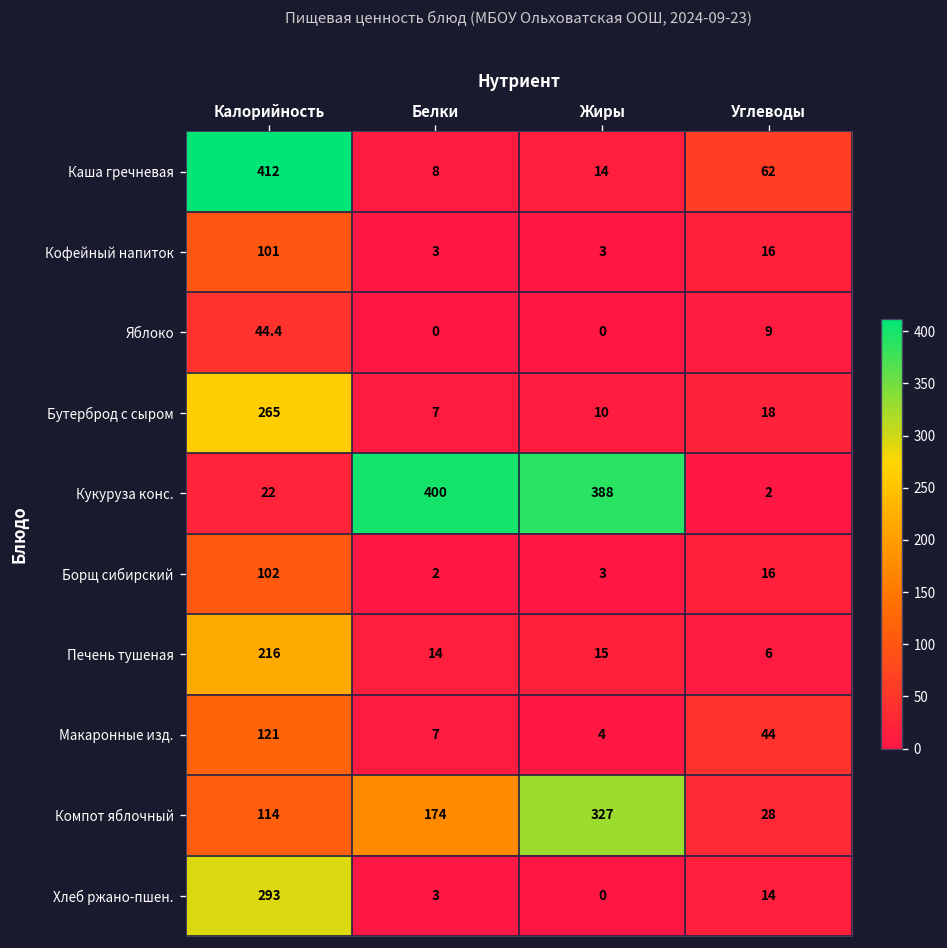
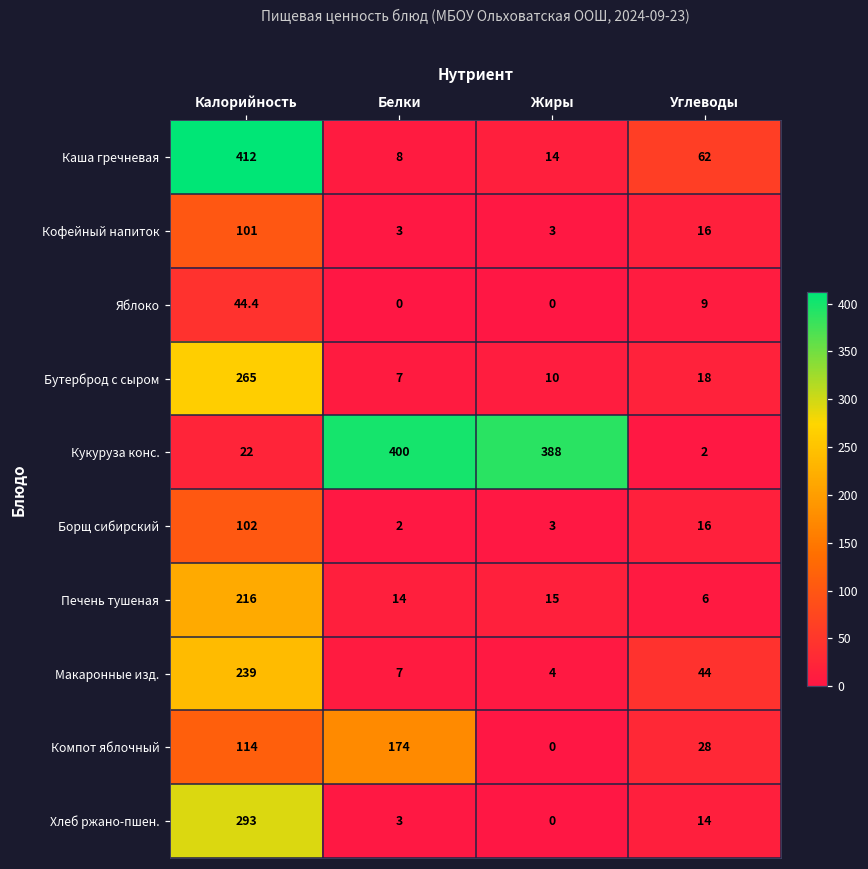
Макаронные изд., Калорийность: 121 -> 239
Компот яблочный, Жиры: 327 -> 0
